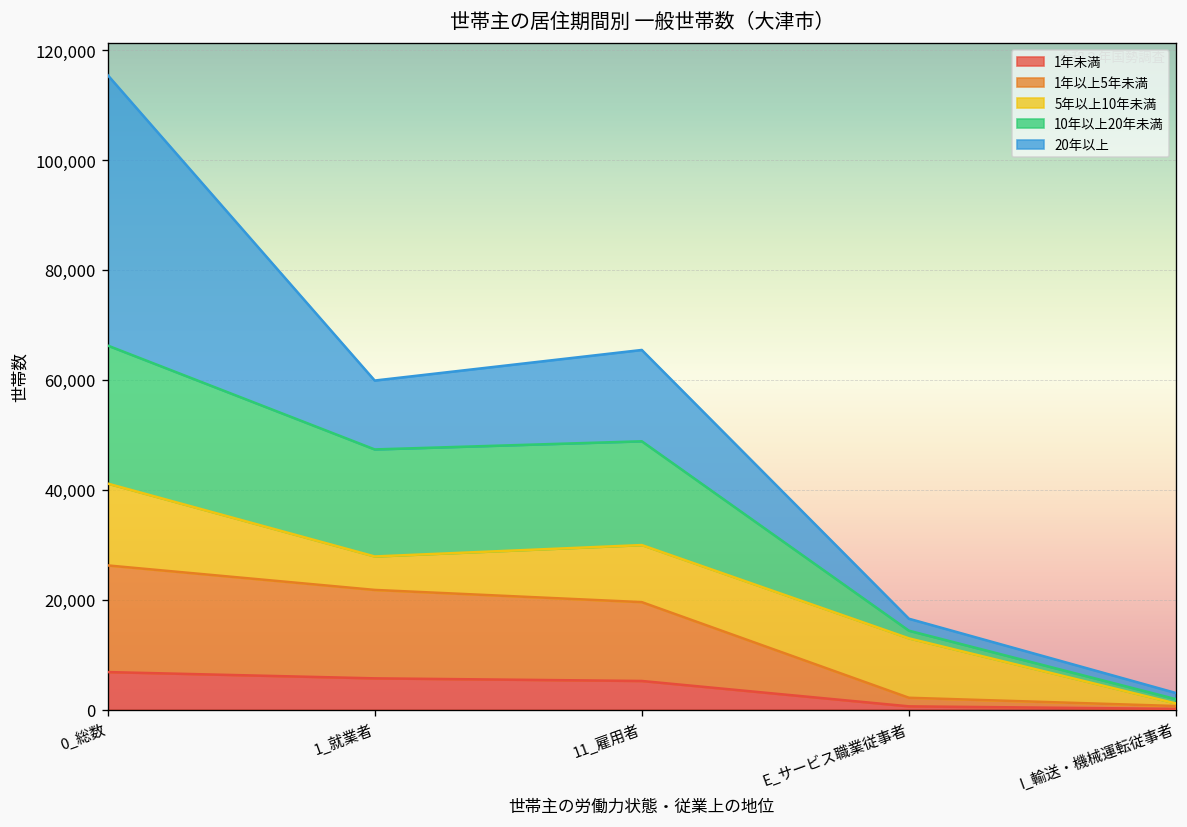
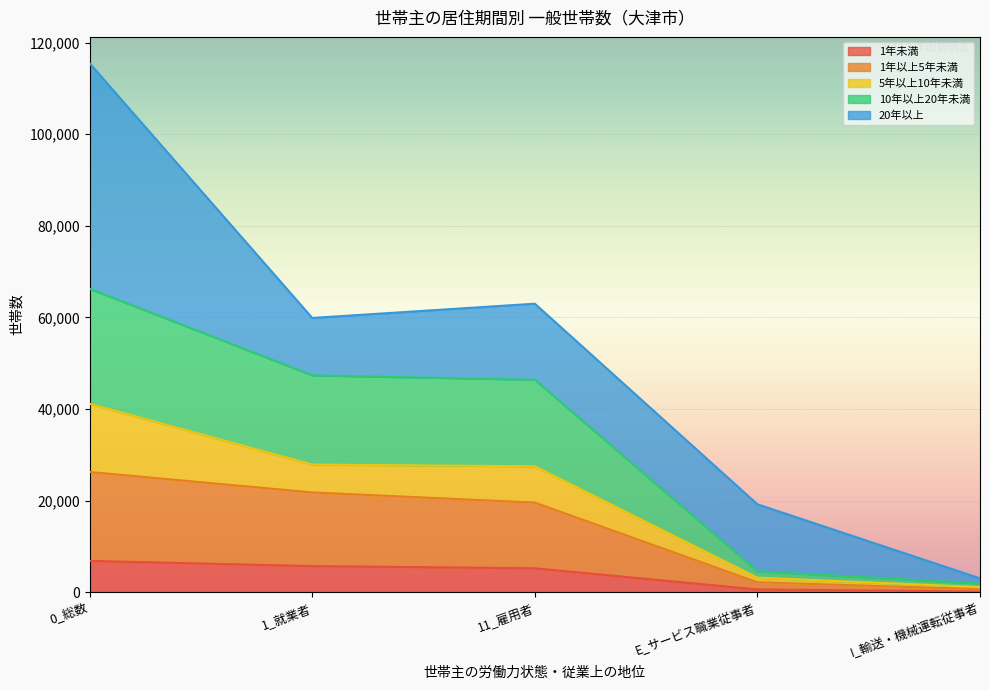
5年以上10年未満, 11_雇用者: 10,000 -> 8,000
5年以上10年未満, E_サービス職業従事者: 11,000 -> 1,000
20年以上, E_サービス職業従事者: 2,000 -> 15,000
